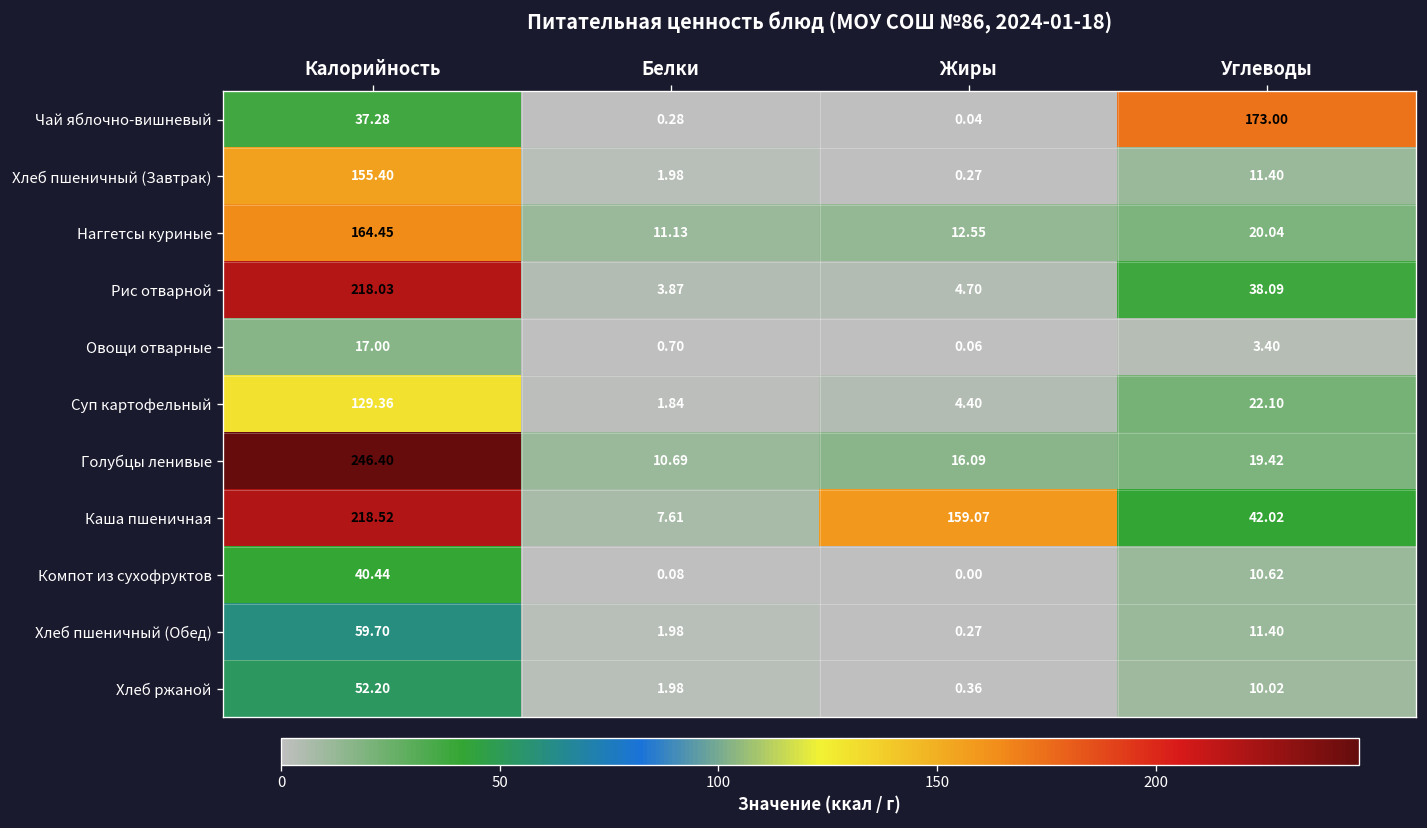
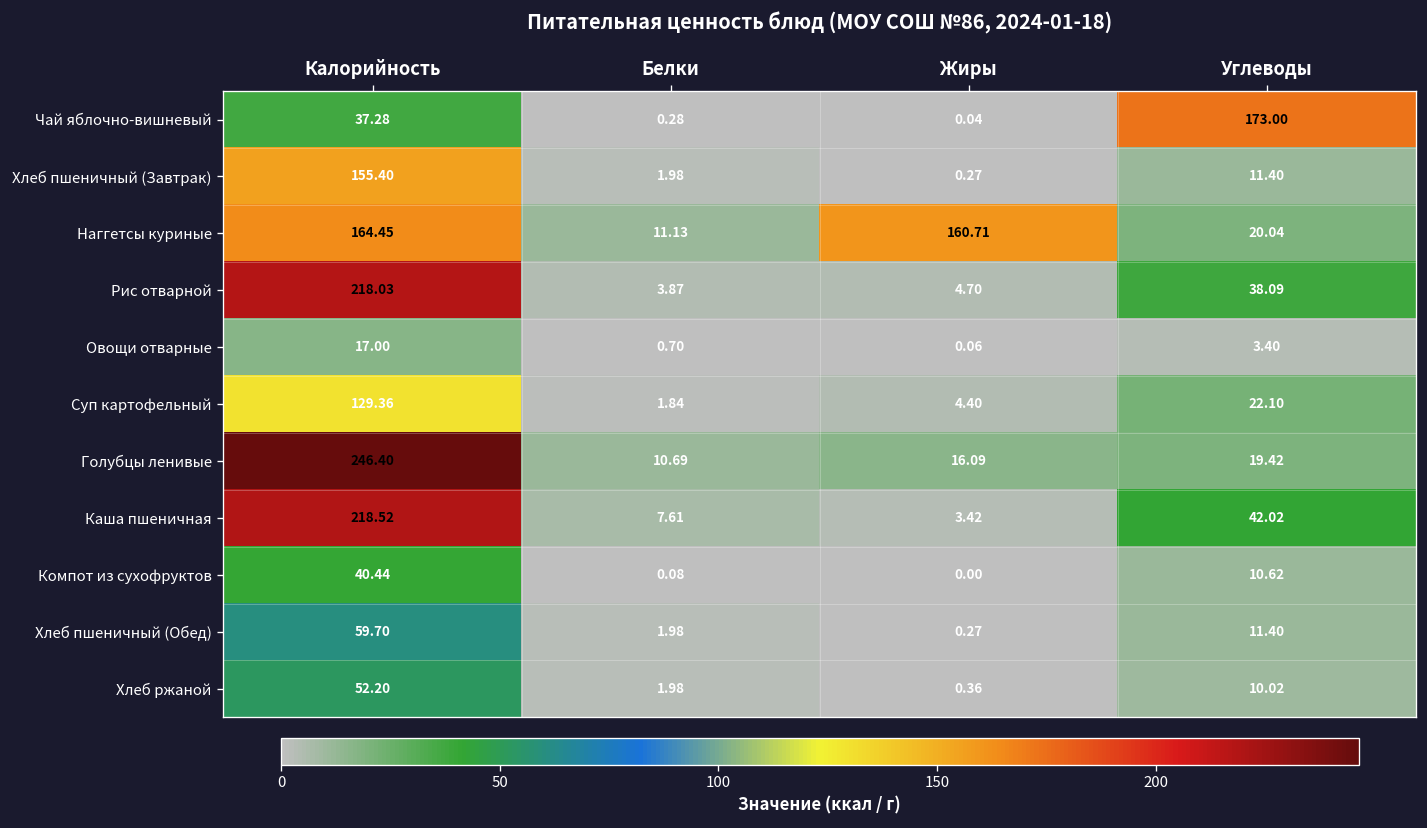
Наггетсы куриные, Жиры: 12.55 -> 160.71
Каша пшеничная, Жиры: 159.07 -> 3.42
